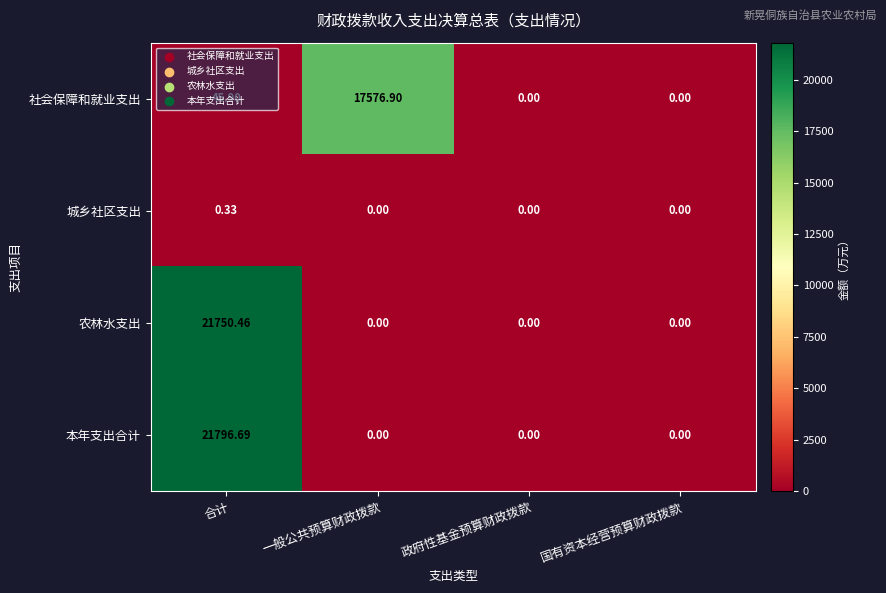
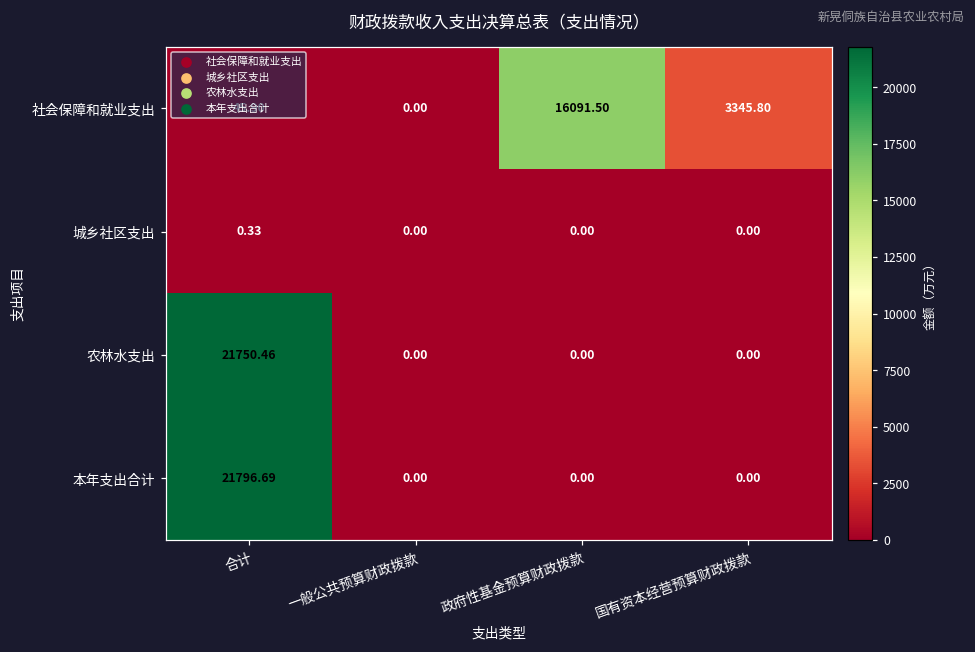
社会保障和就业支出, 一般公共预算财政拨款: 17576.90 -> 0.00
社会保障和就业支出, 政府性基金预算财政拨款: 0.00 -> 16091.50
社会保障和就业支出, 国有资本经营预算财政拨款: 0.00 -> 3345.80
